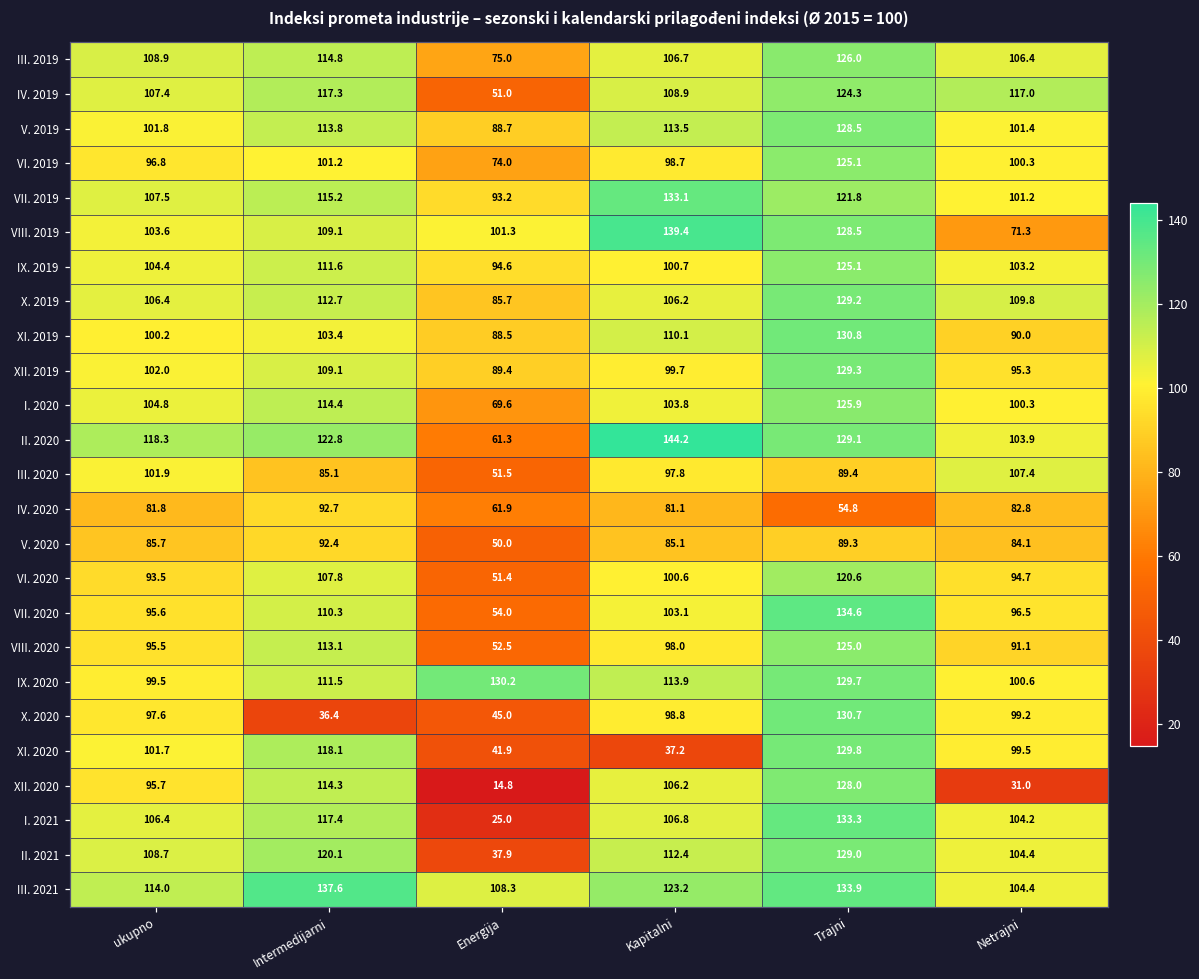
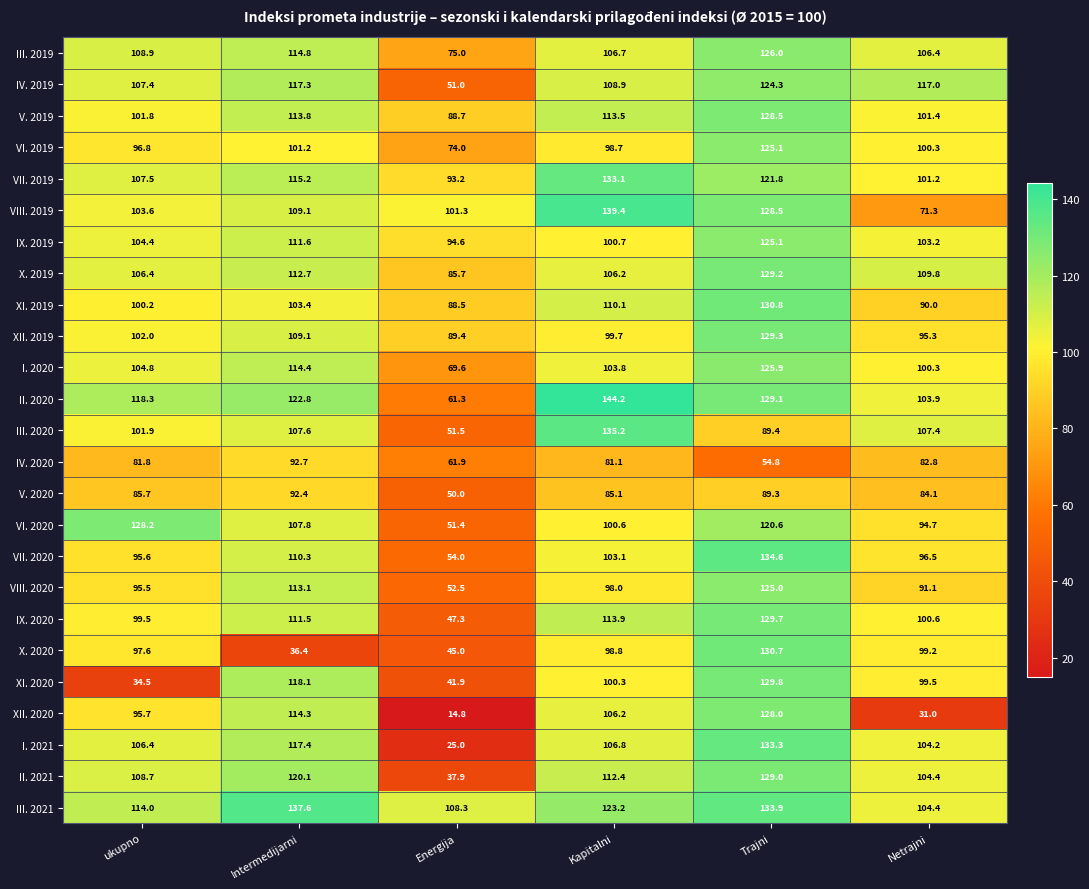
III. 2020, Intermedijarni: 85.1 -> 107.6
III. 2020, Kapitalni: 97.8 -> 135.2
VI. 2020, ukupno: 93.5 -> 128.2
IX. 2020, Energija: 130.2 -> 47.3
XI. 2020, ukupno: 101.7 -> 34.5
XI. 2020, Kapitalni: 37.2 -> 100.3
